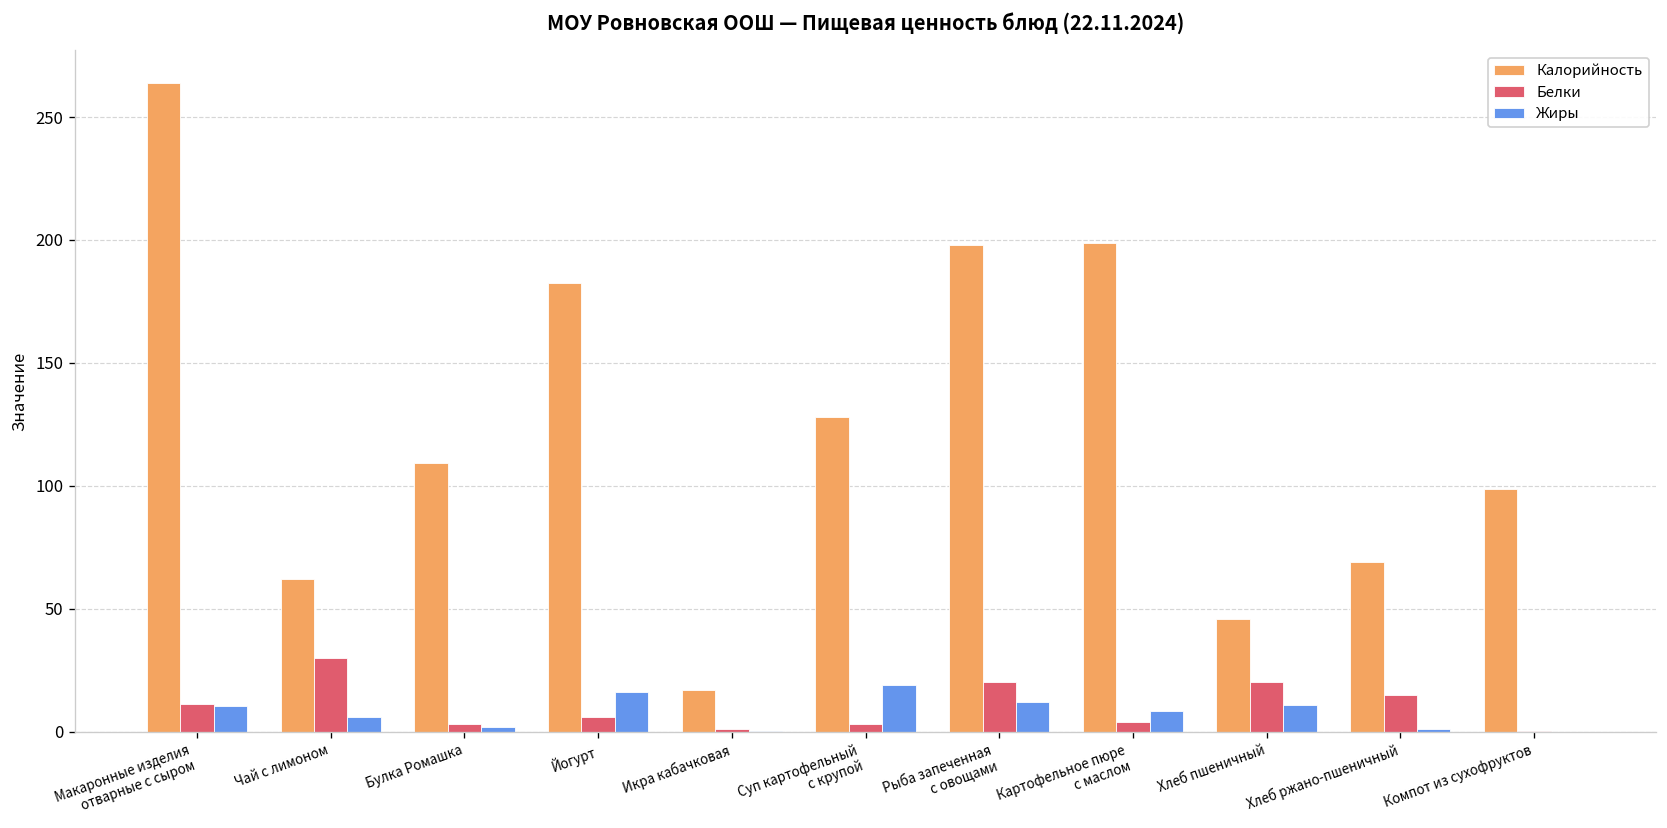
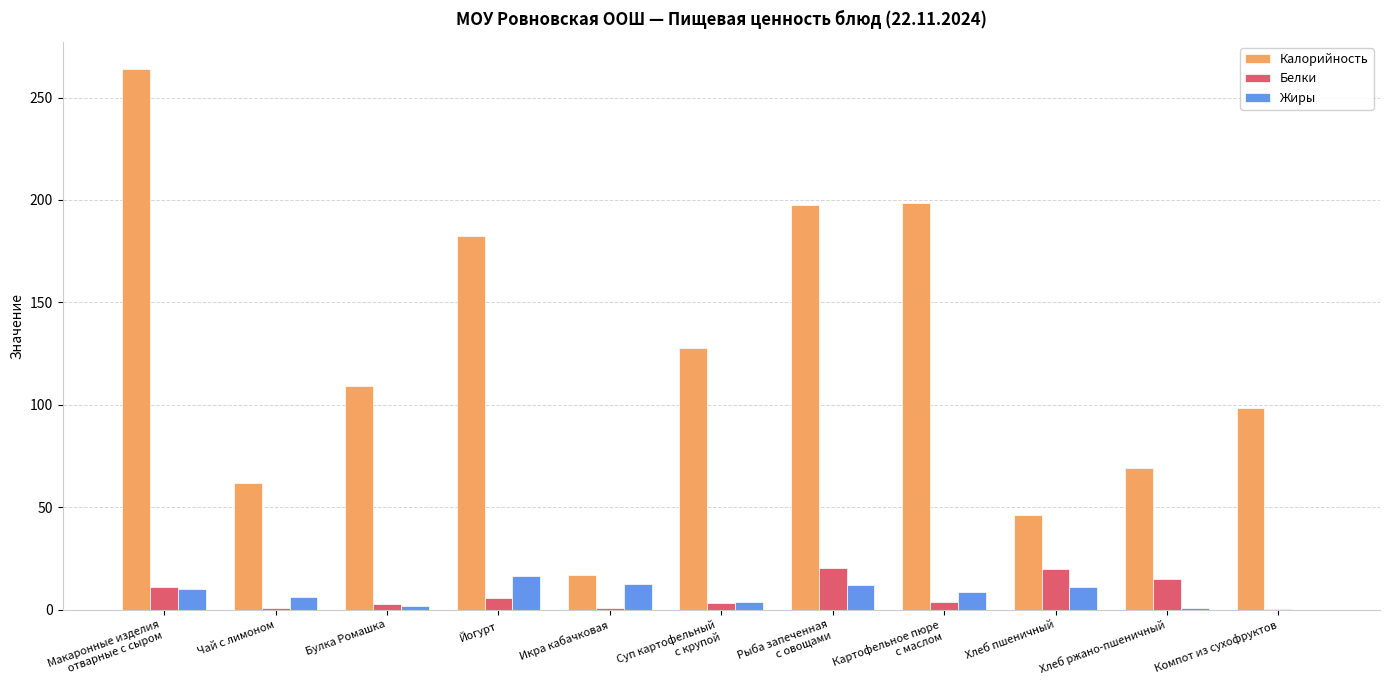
Белки, Чай с лимоном: 30 -> 1
Жиры, Икра кабачковая: 0 -> 13
Жиры, Суп картофельный с крупой: 19 -> 4
